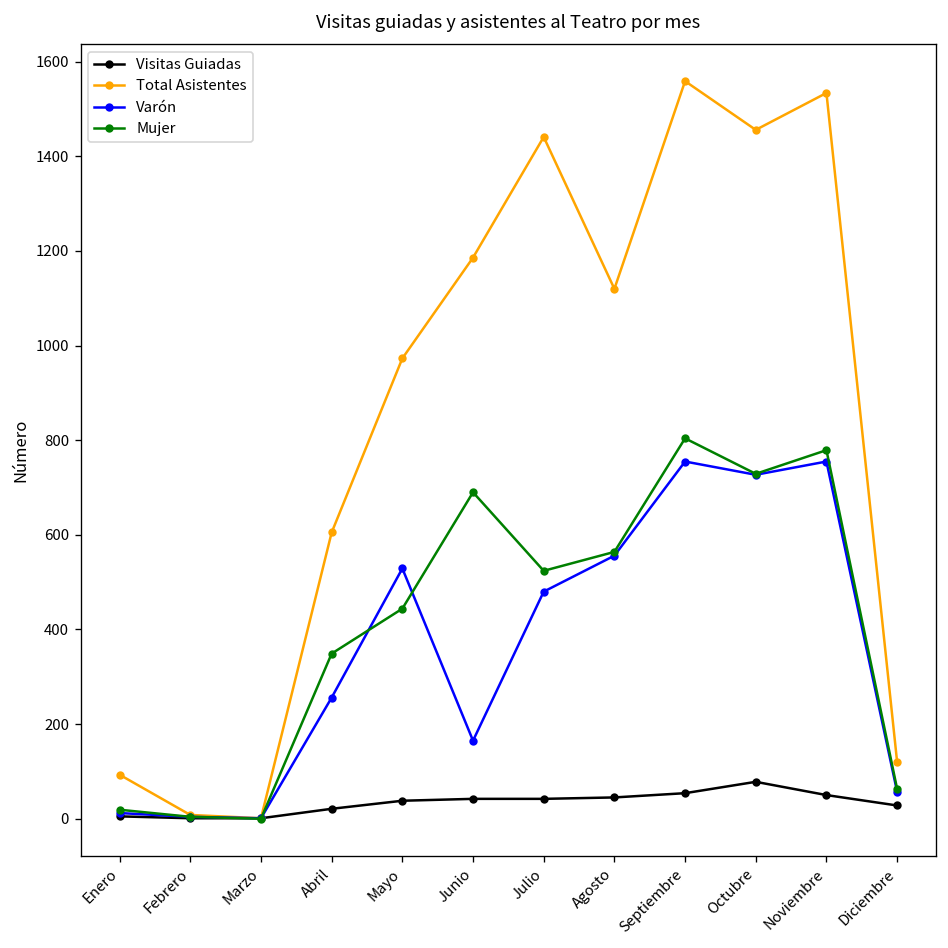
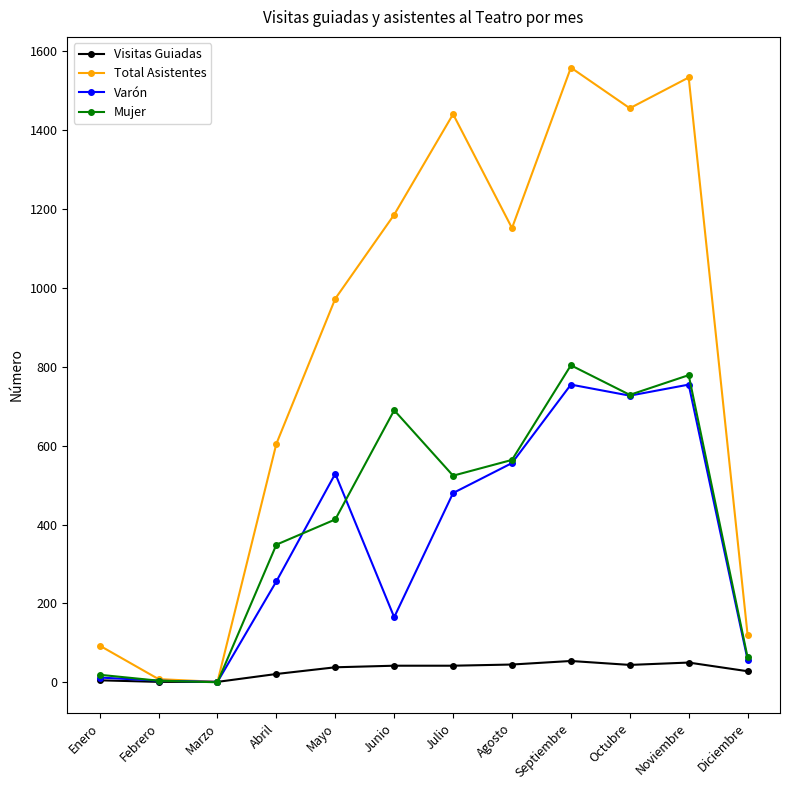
Mujer, Mayo: 440 -> 410
Total Asistentes, Agosto: 1120 -> 1150
Visitas Guiadas, Octubre: 80 -> 40
